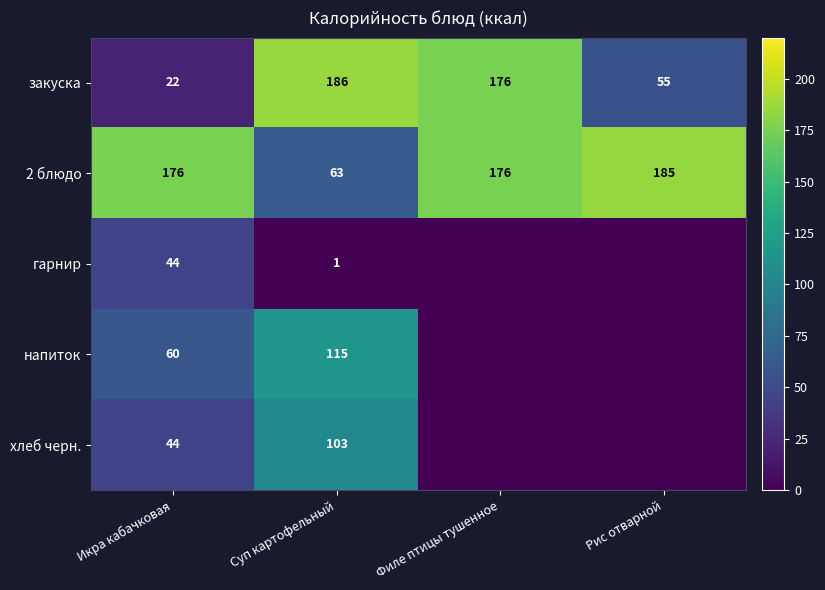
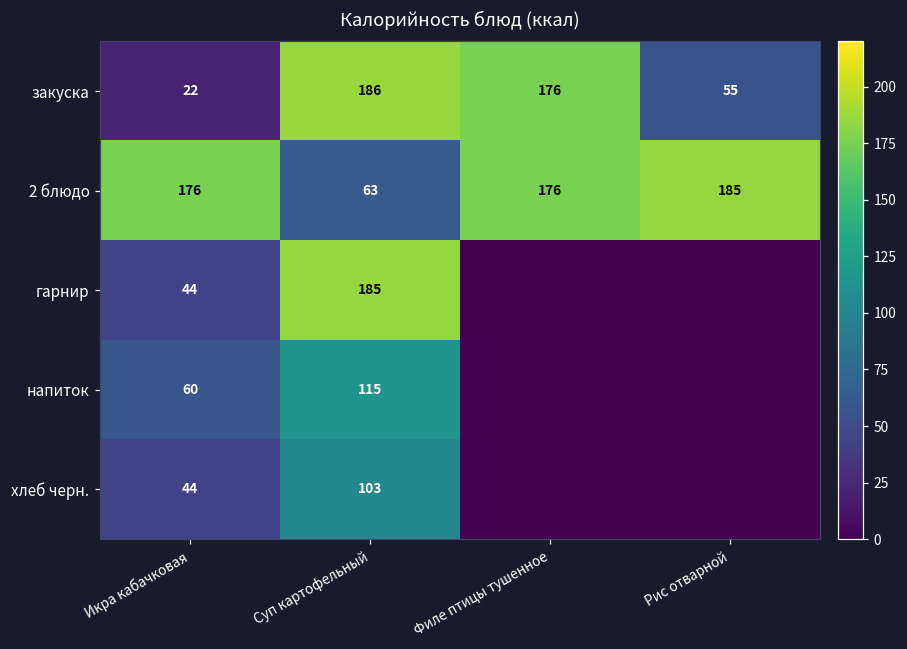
гарнир, Суп картофельный: 1 -> 185
